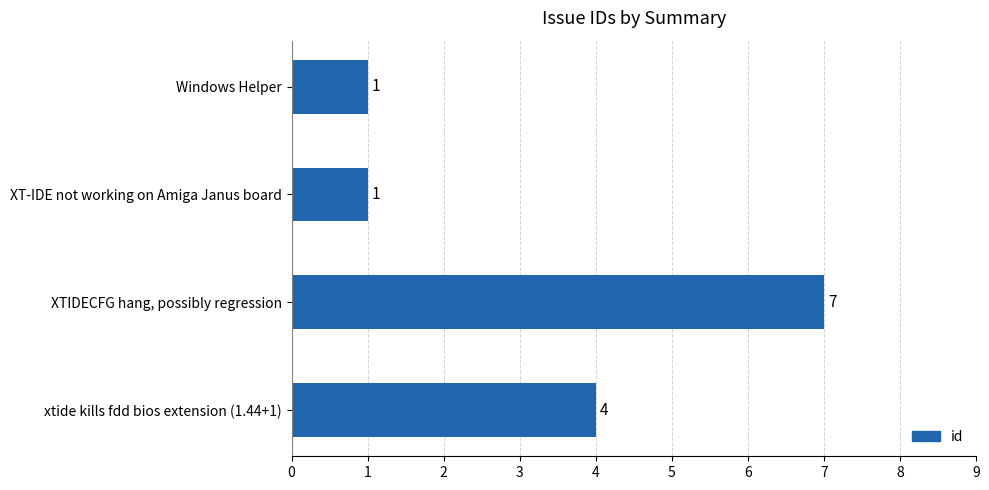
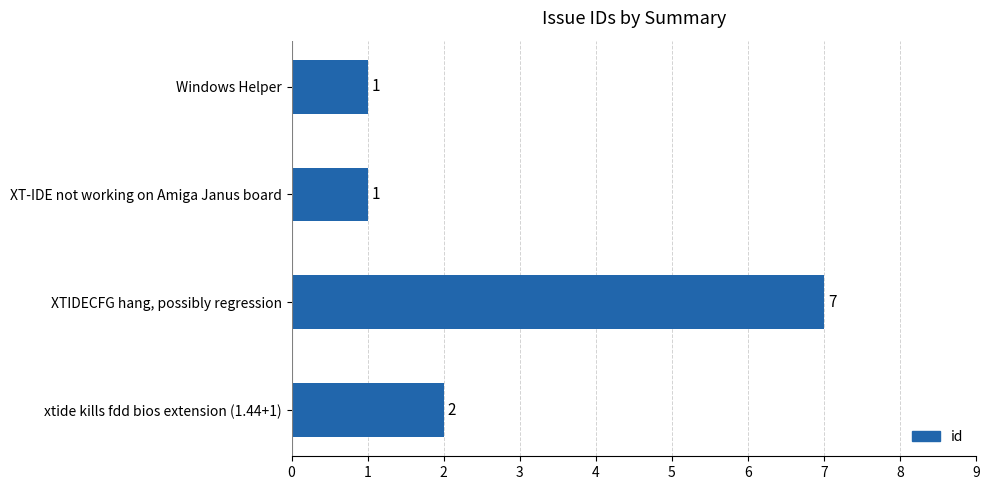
xtide kills fdd bios extension (1.44+1): 4 -> 2
